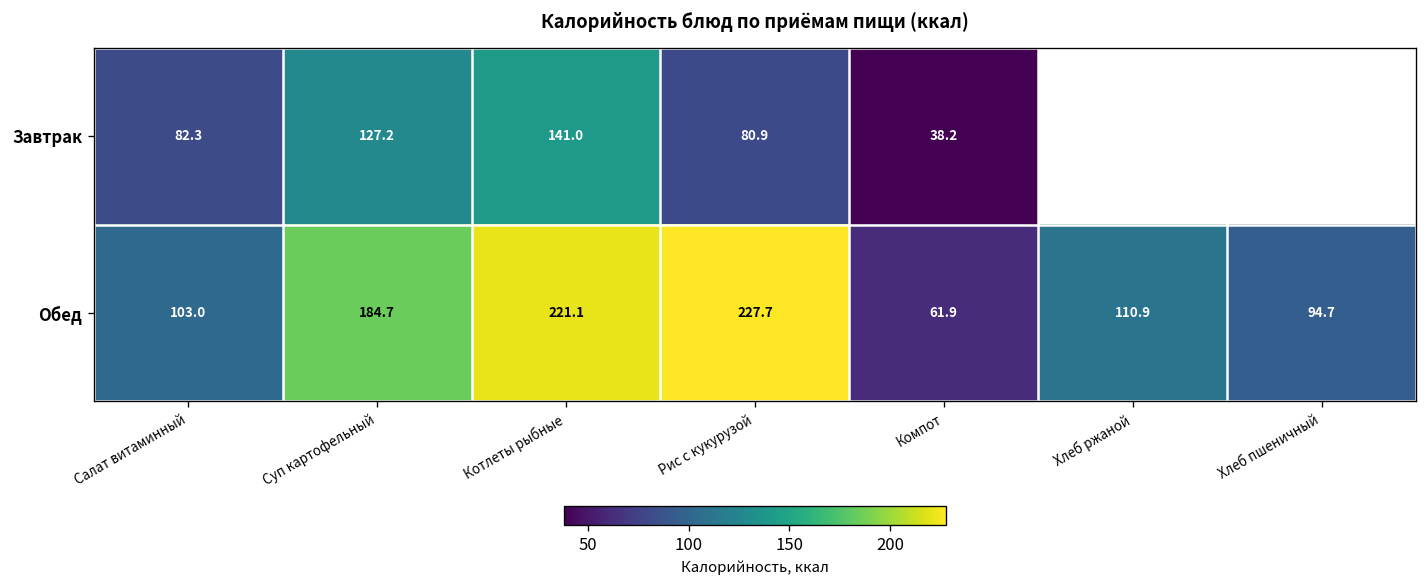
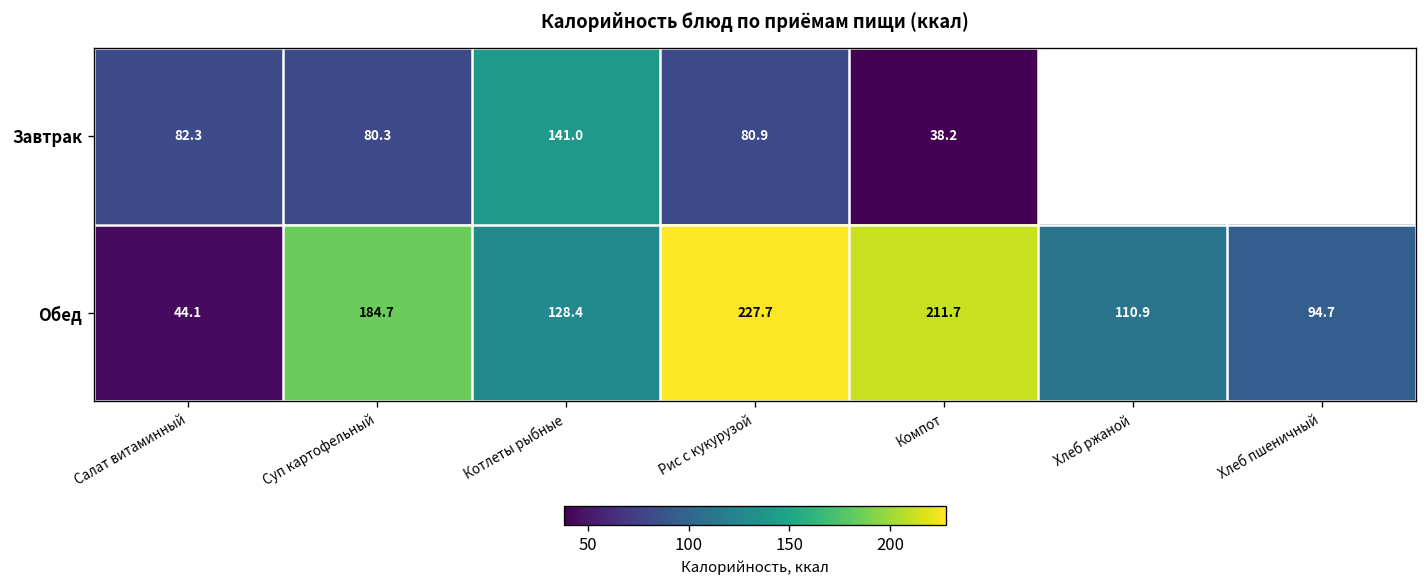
Завтрак, Суп картофельный: 127.2 -> 80.3
Обед, Салат витаминный: 103.0 -> 44.1
Обед, Котлеты рыбные: 221.1 -> 128.4
Обед, Компот: 61.9 -> 211.7
